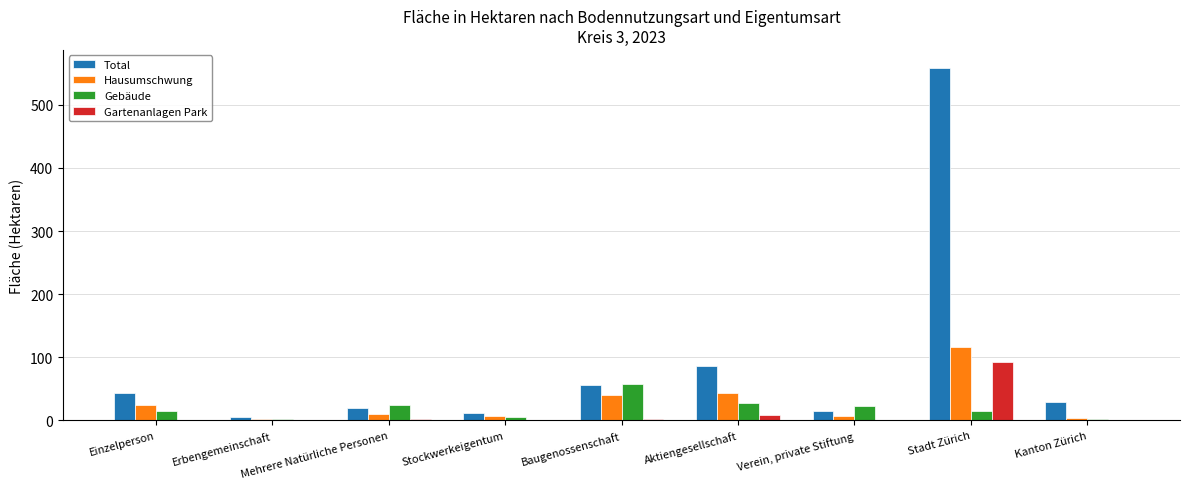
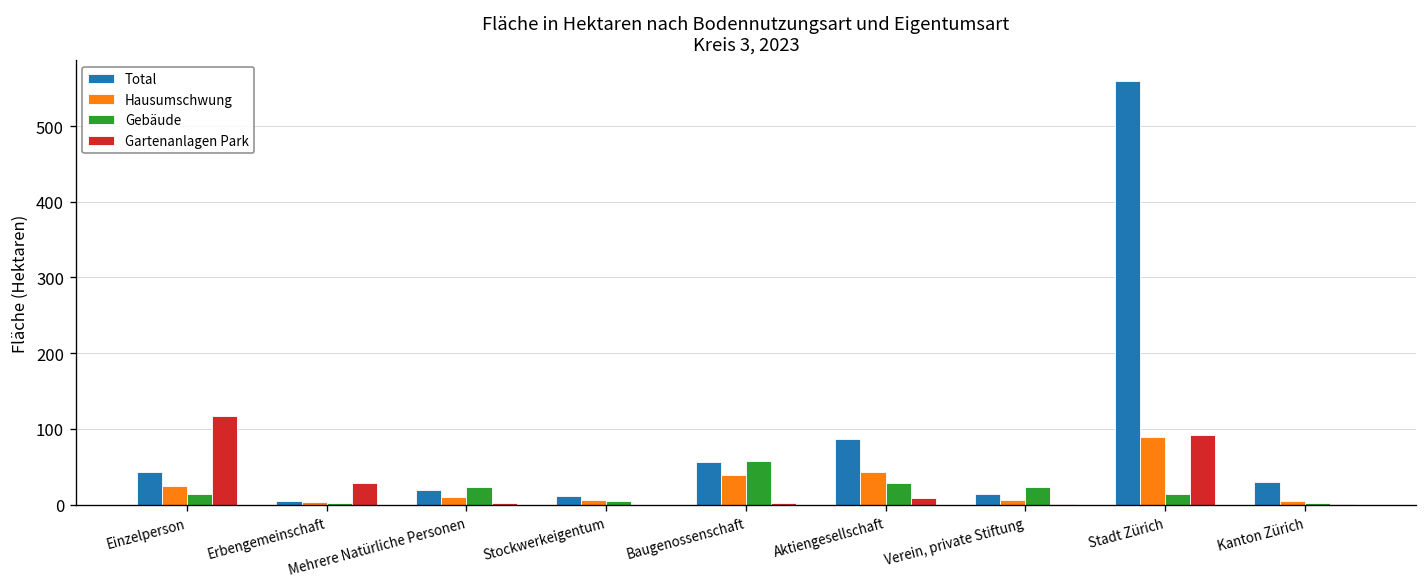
Gartenanlagen Park, Einzelperson: 0 -> 120
Gartenanlagen Park, Erbengemeinschaft: 0 -> 30
Hausumschwung, Stadt Zürich: 120 -> 90
